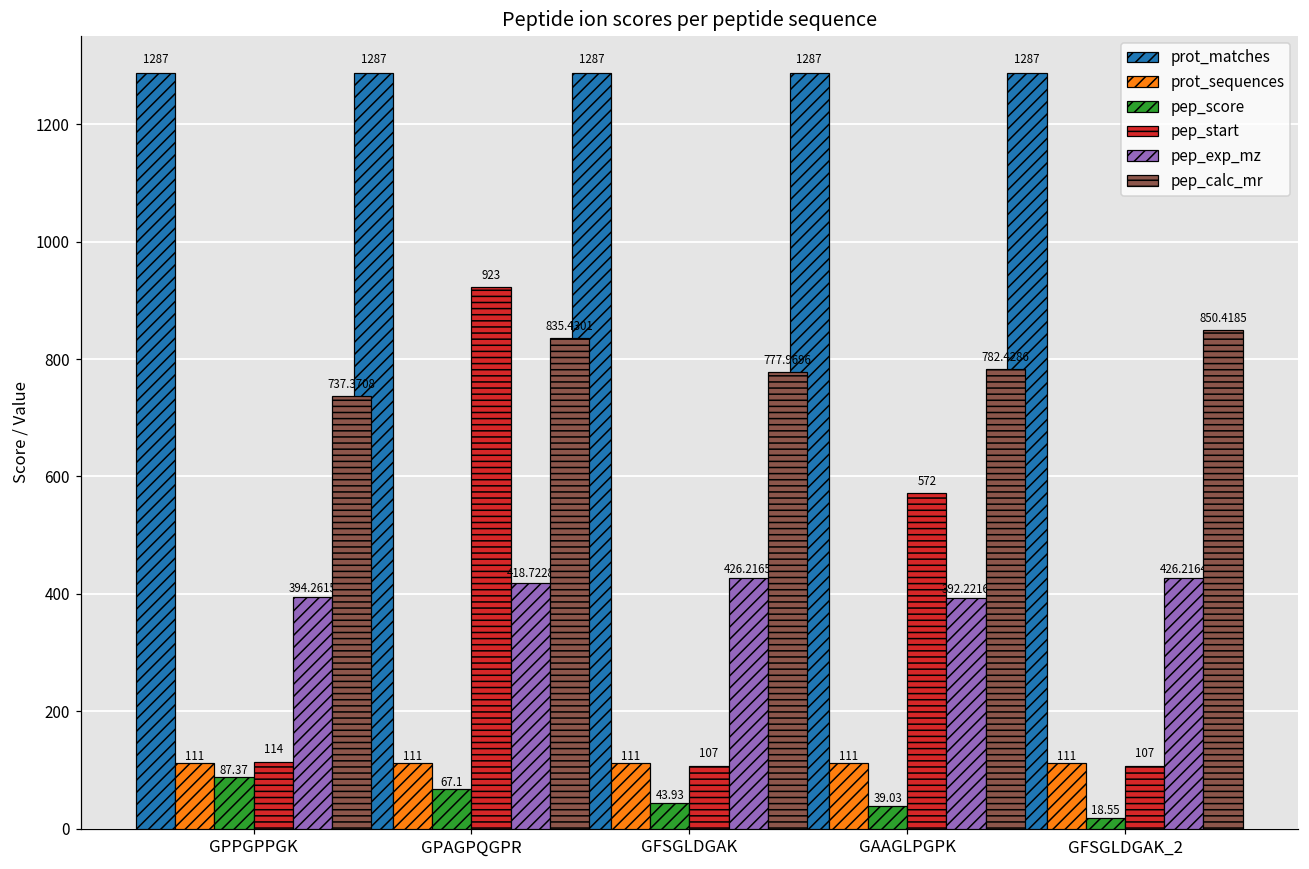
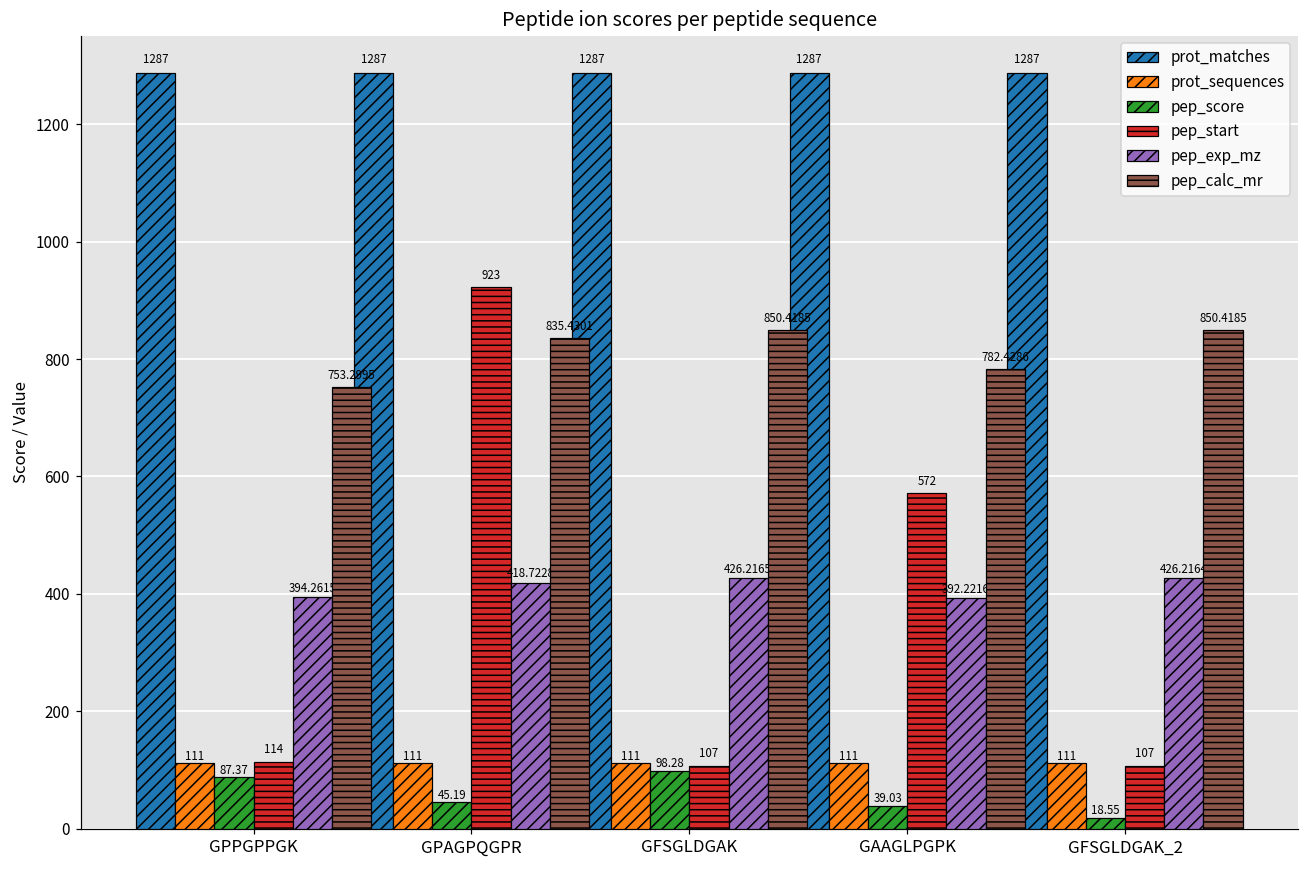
pep_calc_mr, GPPGPPGK: 737.3708 -> 753.2995
pep_score, GPAGPQGPR: 67.1 -> 45.19
pep_score, GFSGLDGAK: 43.93 -> 98.28
pep_calc_mr, GFSGLDGAK: 777.9696 -> 850.4185
